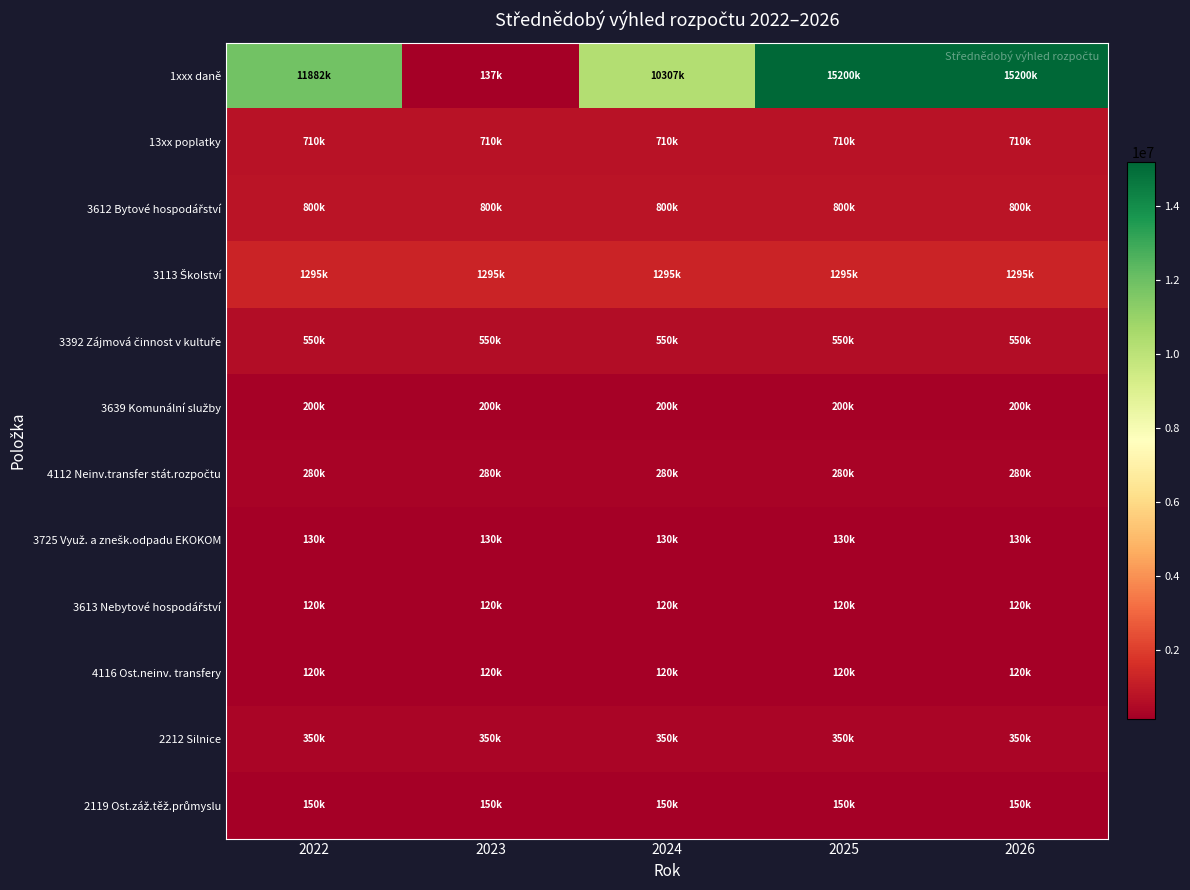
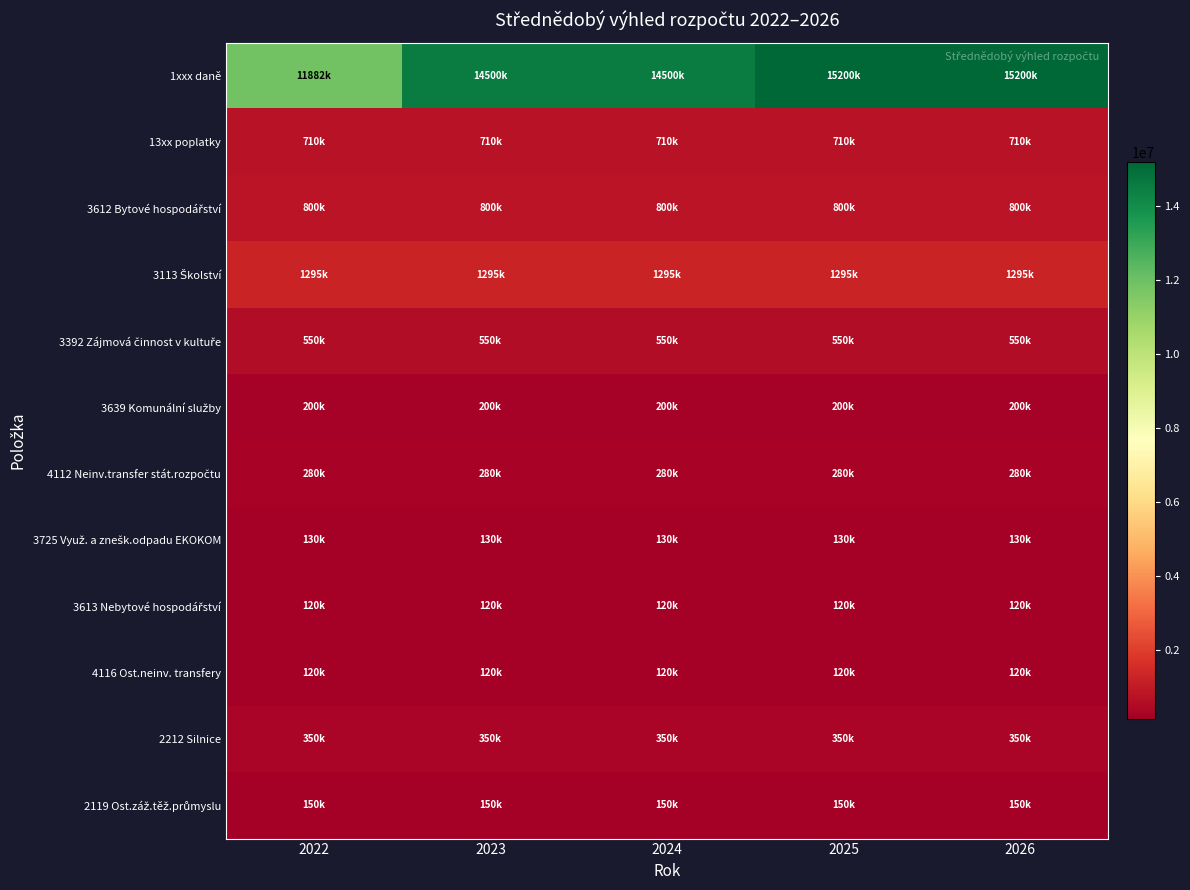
1xxx daně, 2023: 137k -> 14500k
1xxx daně, 2024: 10307k -> 14500k
